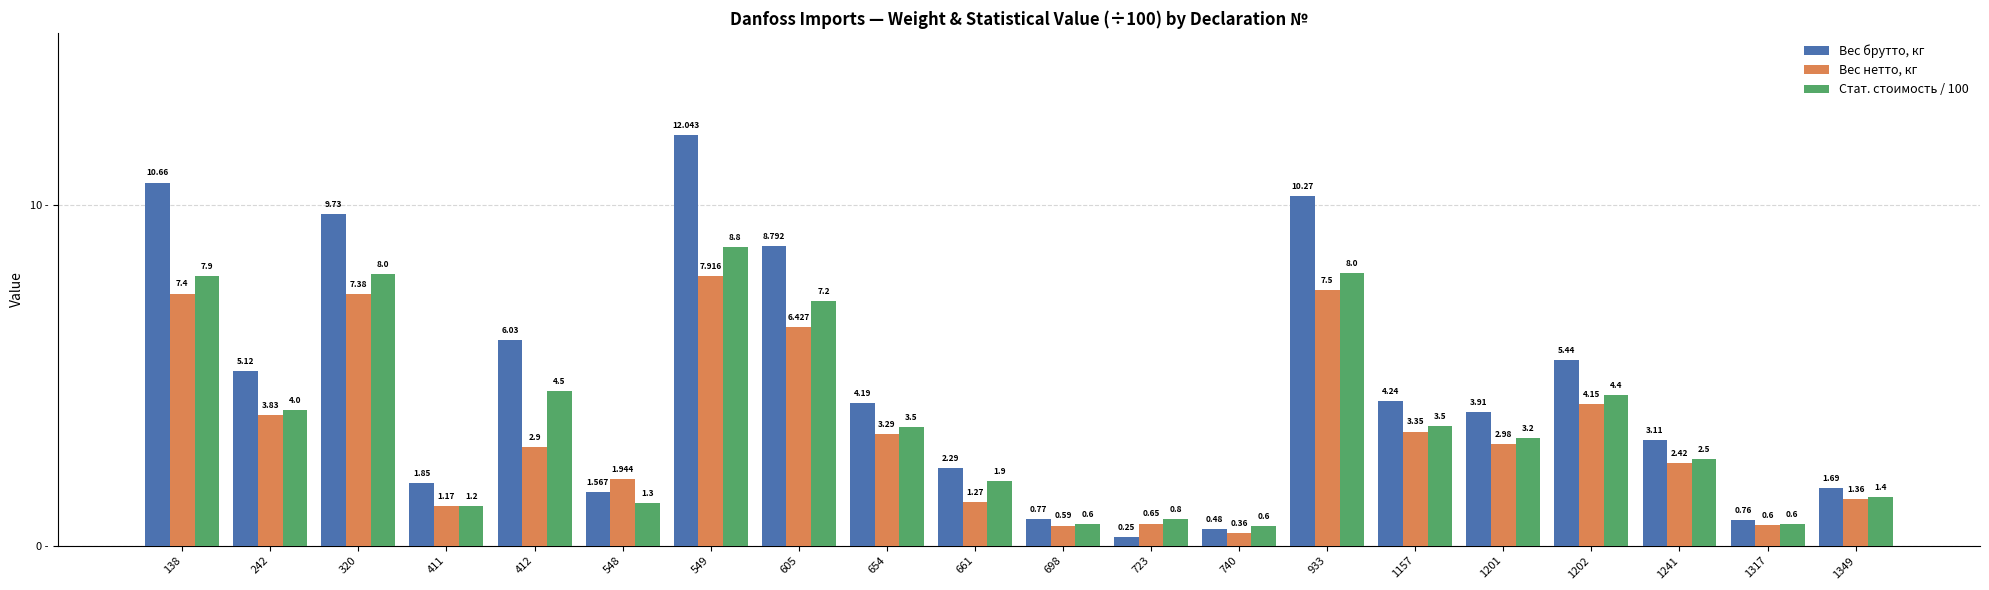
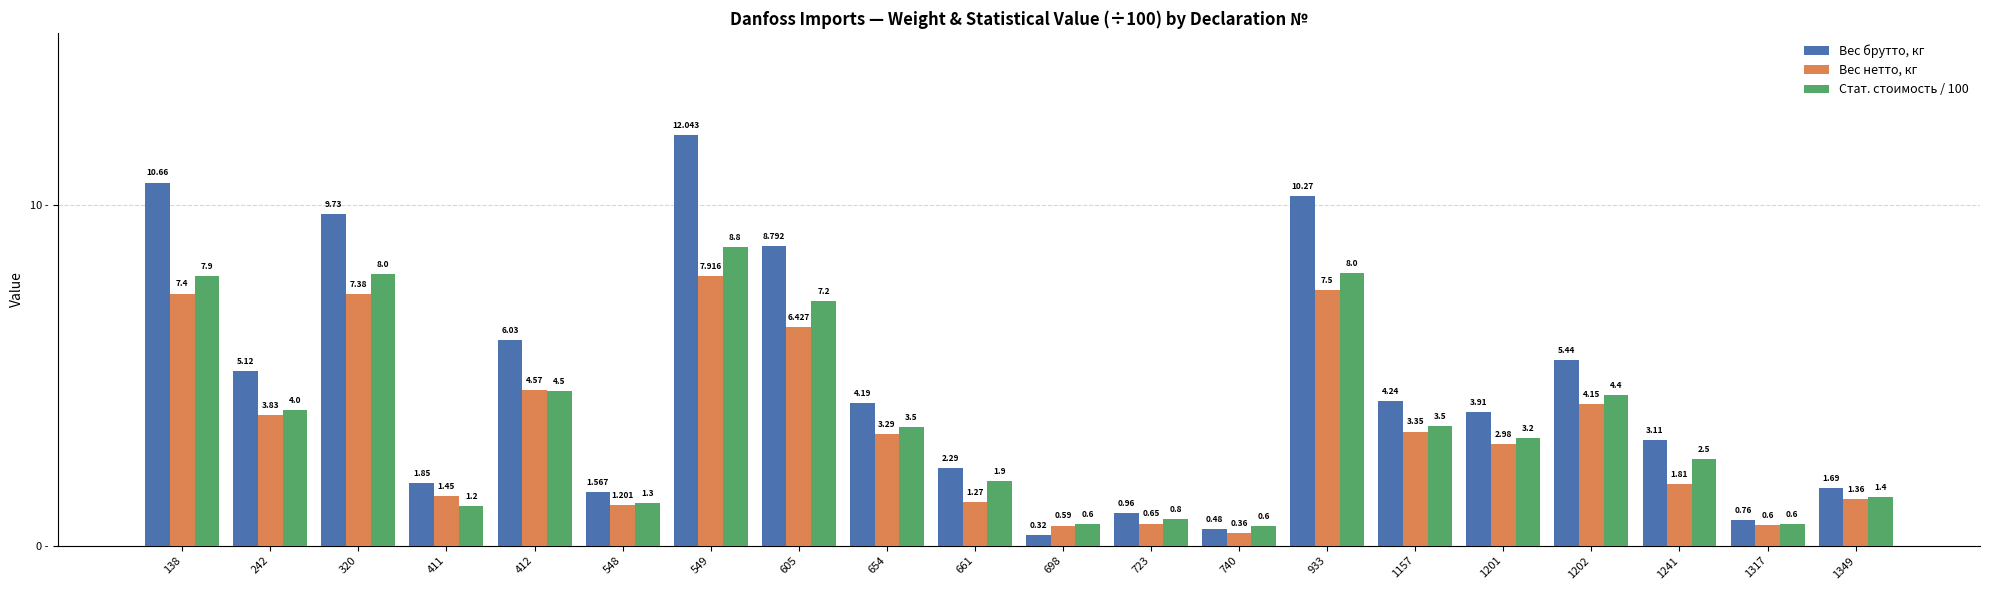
Вес нетто, кг, 411: 1.17 -> 1.45
Вес нетто, кг, 412: 2.9 -> 4.57
Вес нетто, кг, 548: 1.944 -> 1.201
Вес брутто, кг, 698: 0.77 -> 0.32
Вес брутто, кг, 723: 0.25 -> 0.96
Вес нетто, кг, 1241: 2.42 -> 1.81
